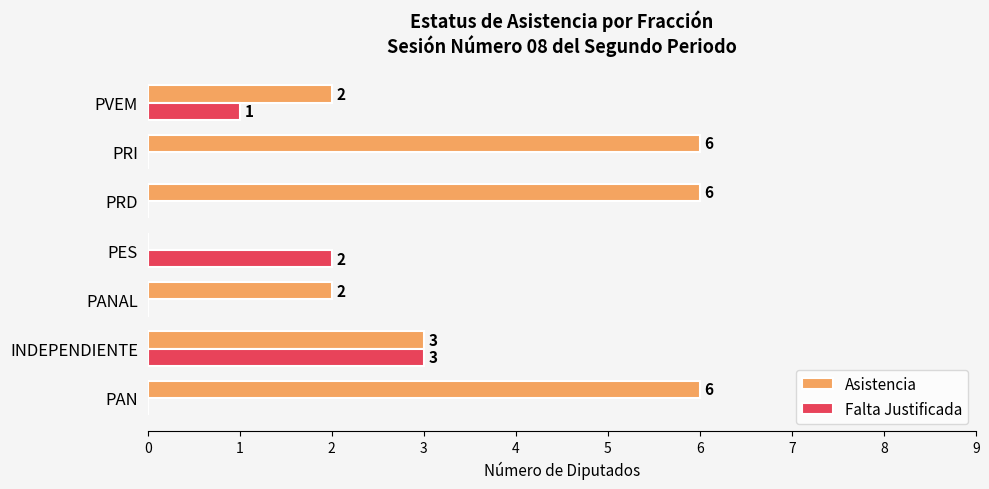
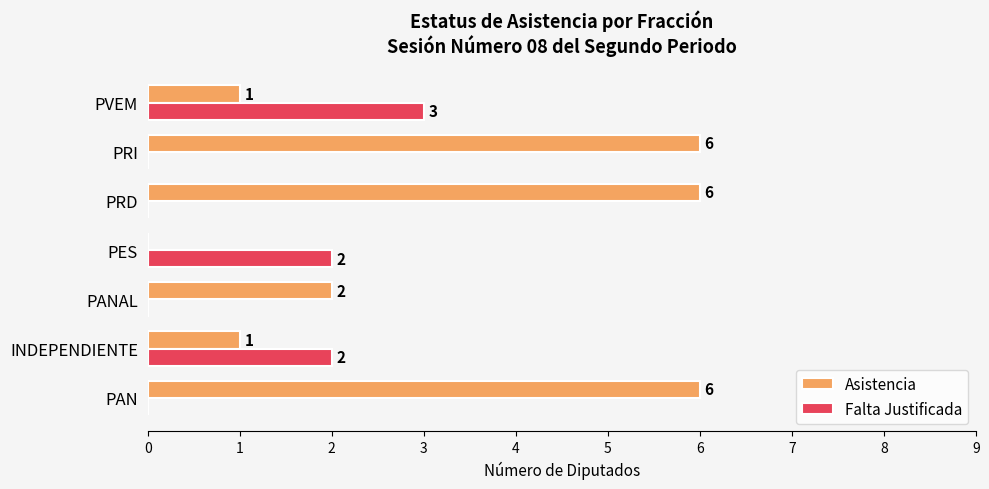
Asistencia, PVEM: 2 -> 1
Falta Justificada, PVEM: 1 -> 3
Asistencia, INDEPENDIENTE: 3 -> 1
Falta Justificada, INDEPENDIENTE: 3 -> 2
